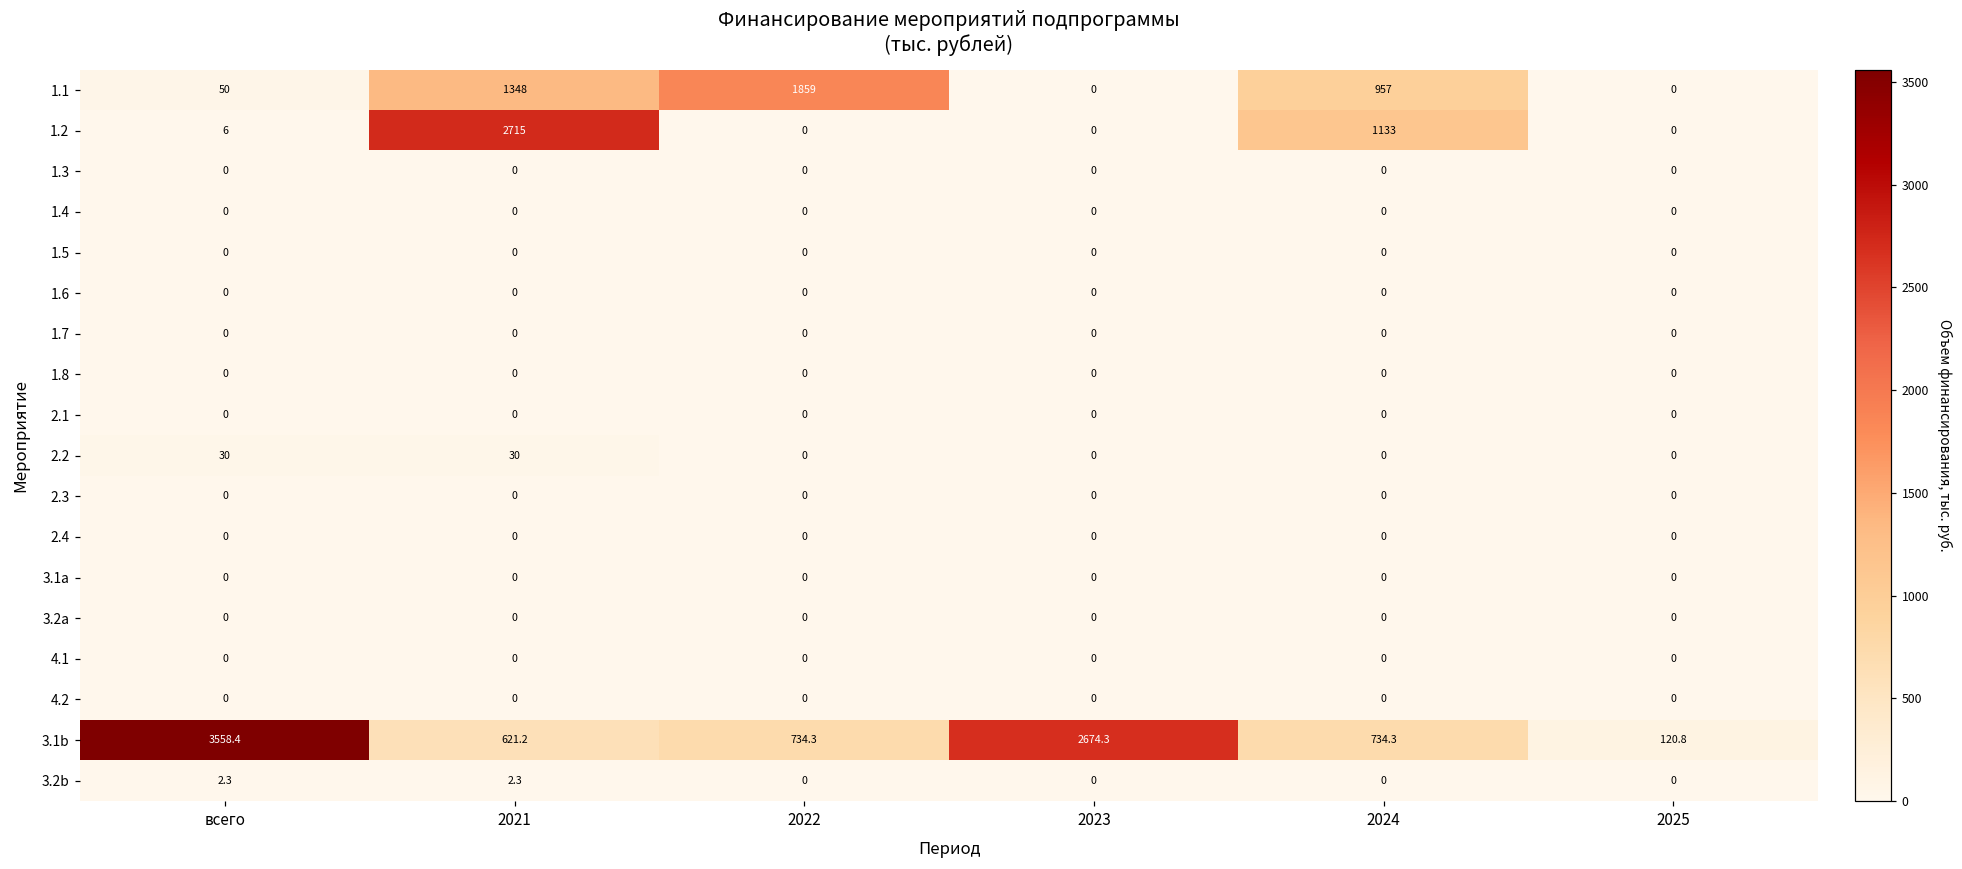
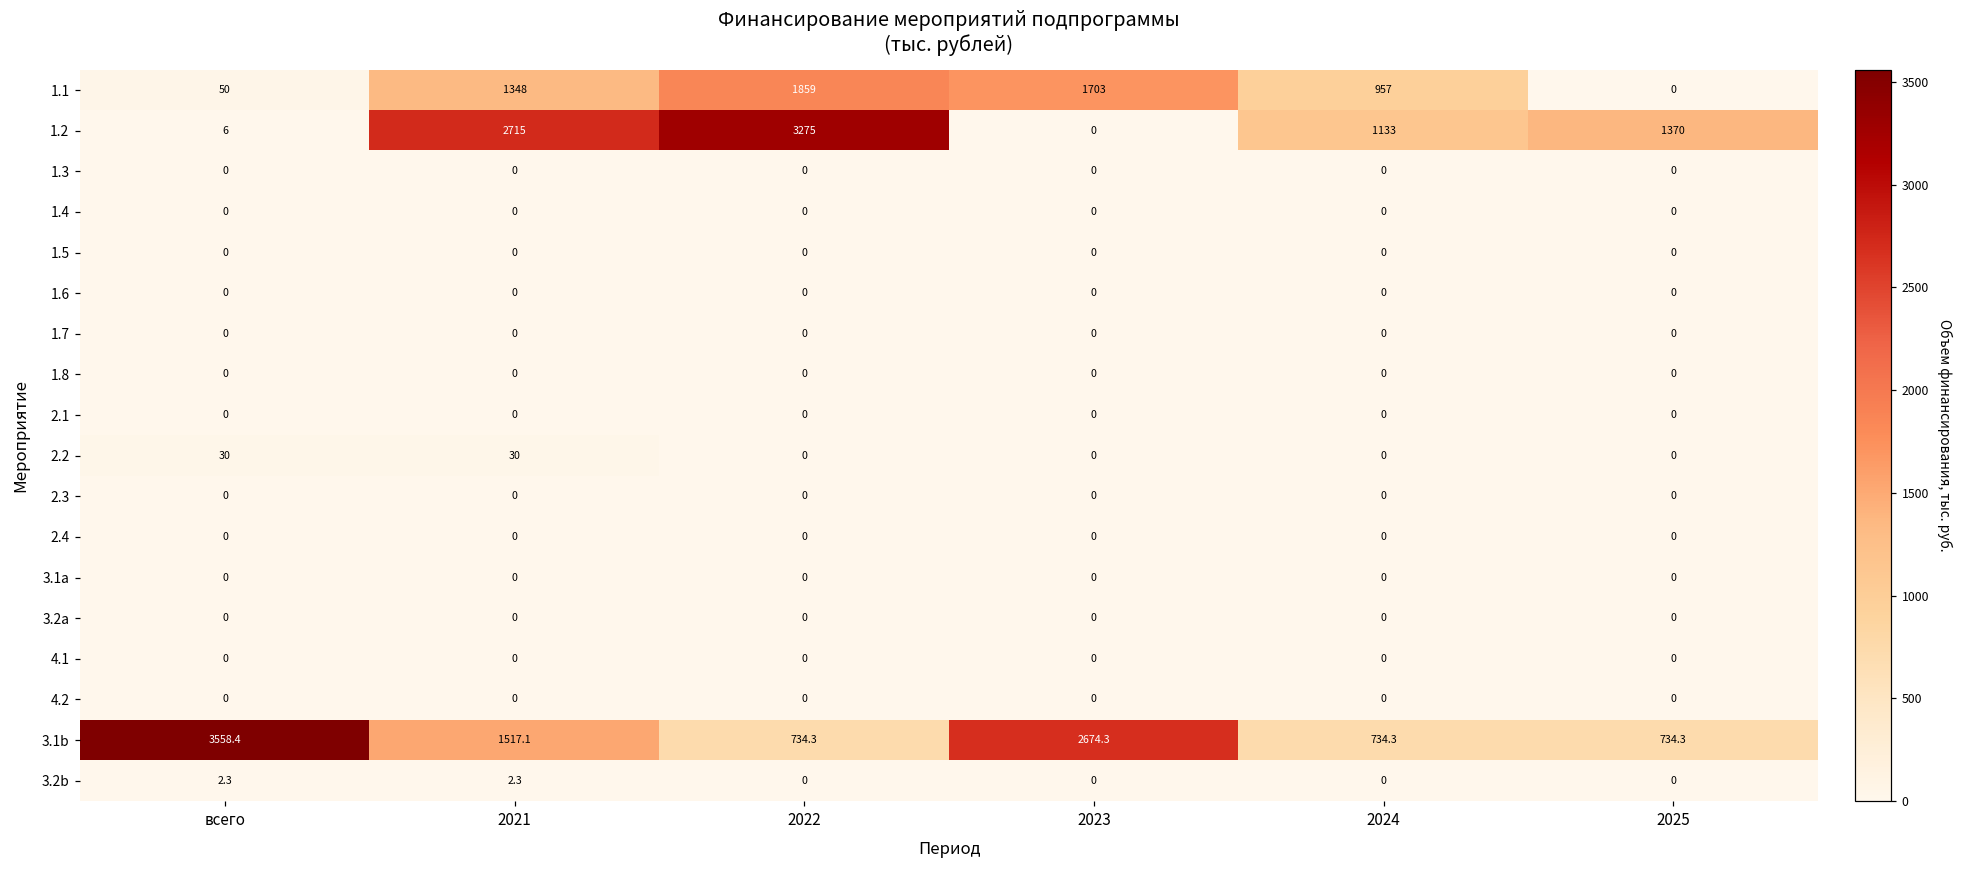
1.1, 2023: 0 -> 1703
1.2, 2022: 0 -> 3275
1.2, 2025: 0 -> 1370
3.1b, 2021: 621.2 -> 1517.1
3.1b, 2025: 120.8 -> 734.3
